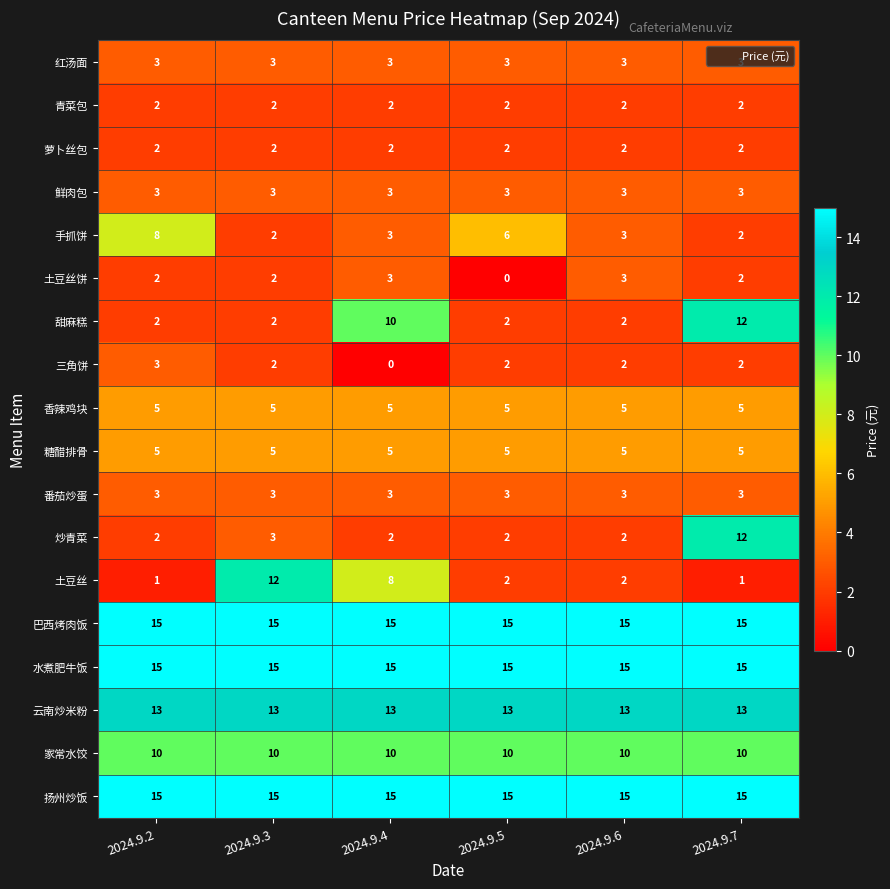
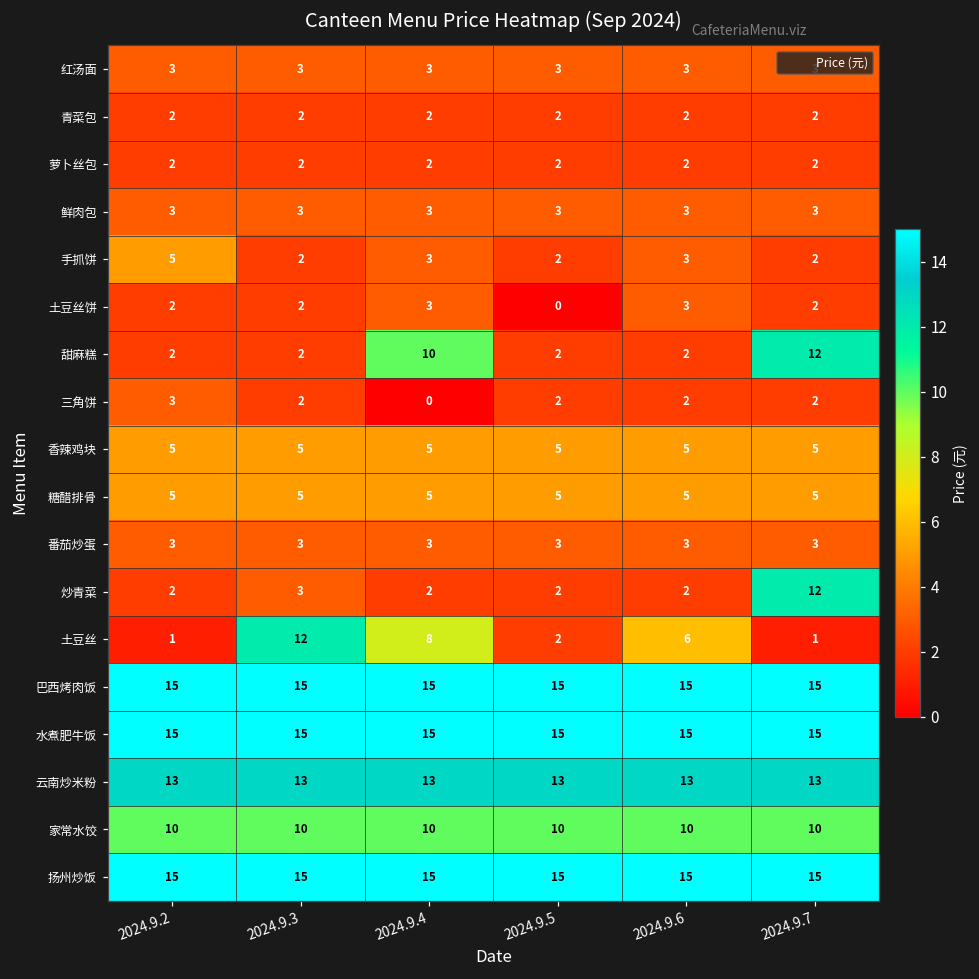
手抓饼, 2024.9.2: 8 -> 5
手抓饼, 2024.9.5: 6 -> 2
土豆丝, 2024.9.6: 2 -> 6
